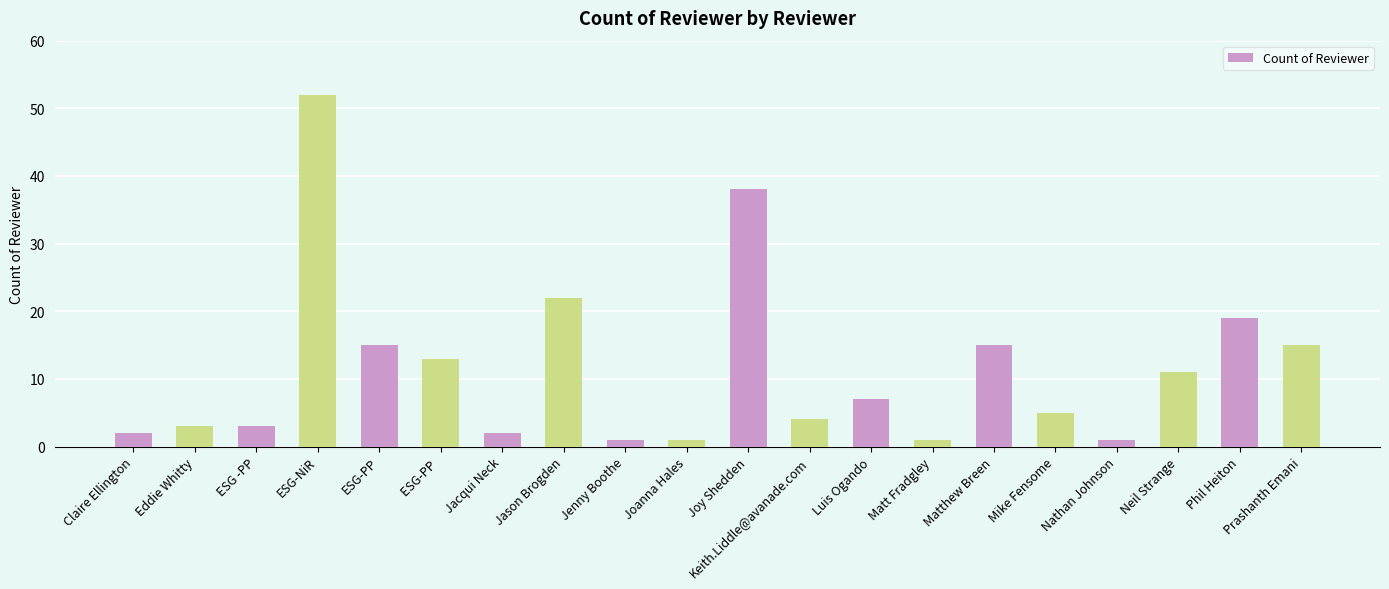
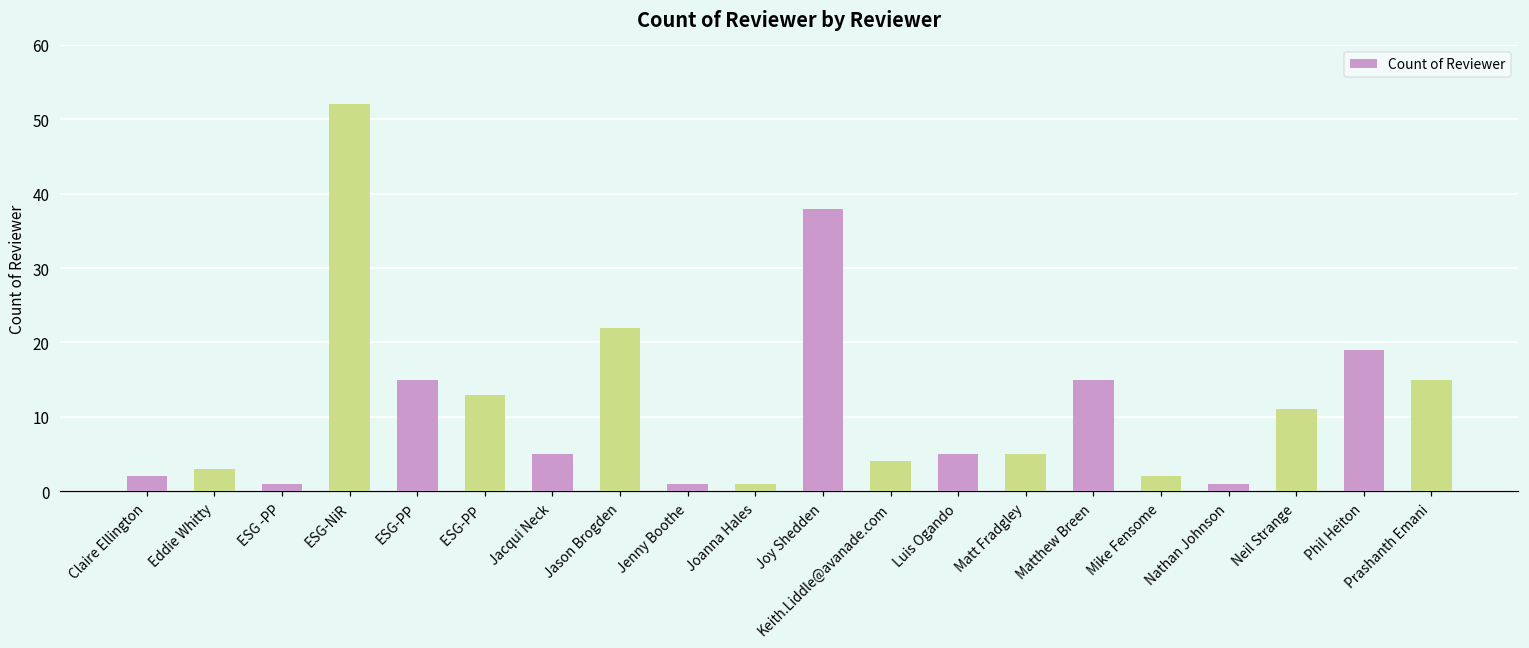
ESG -PP: 3 -> 1
Jacqui Neck: 2 -> 5
Luis Ogando: 7 -> 5
Matt Fradgley: 1 -> 5
Mike Fensome: 5 -> 2
